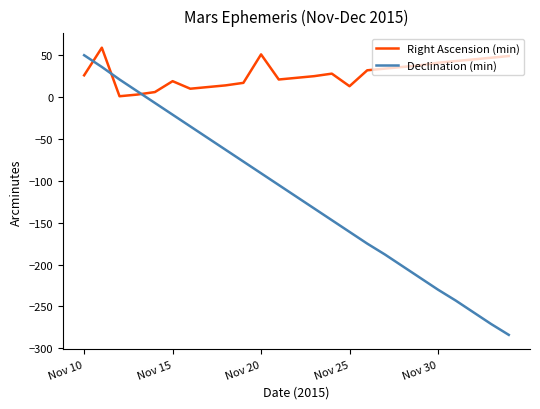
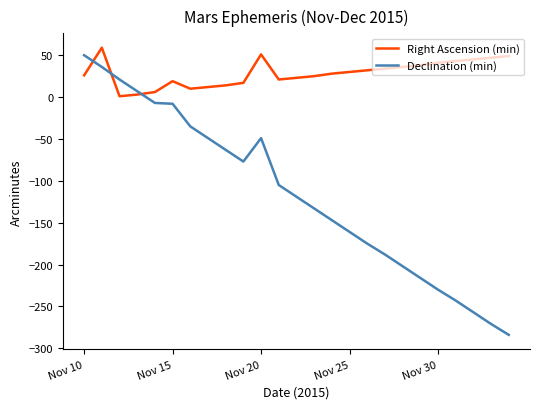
Declination (min), Nov 15: -20 -> -10
Declination (min), Nov 20: -90 -> -50
Right Ascension (min), Nov 25: 10 -> 30
